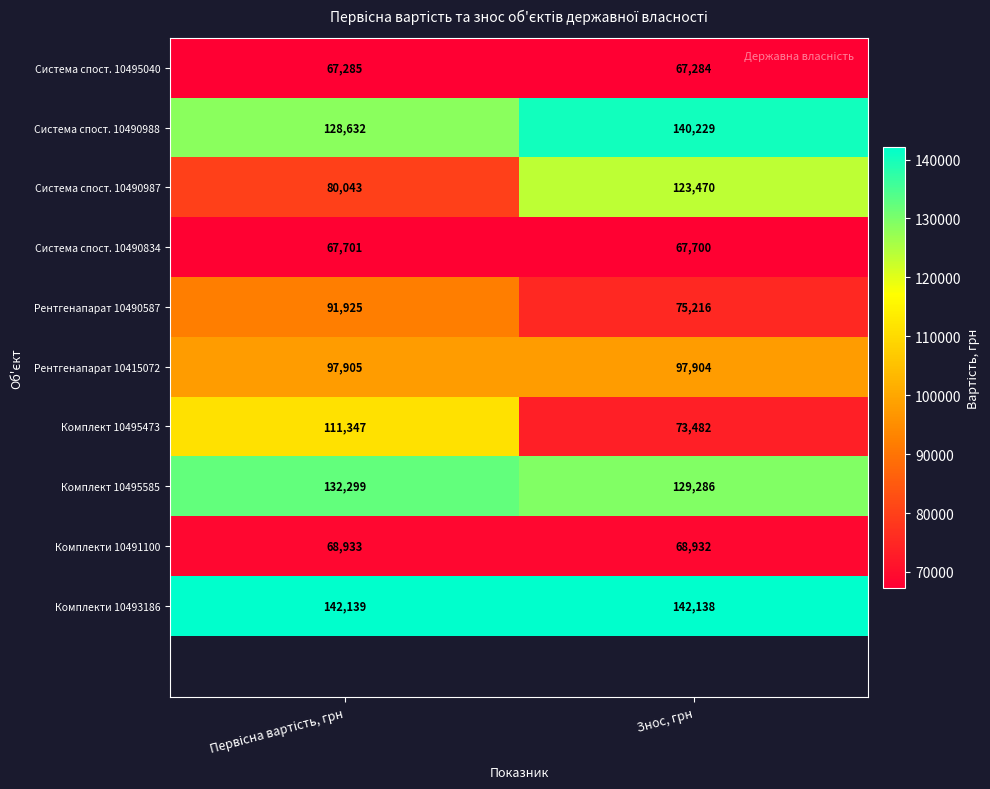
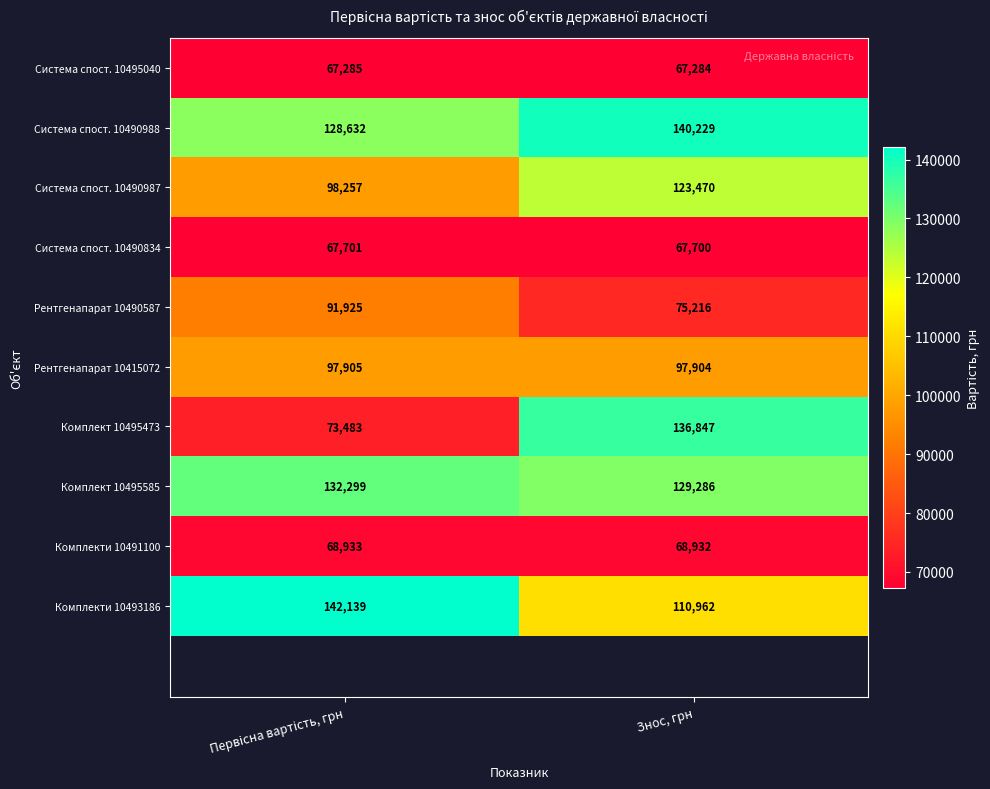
Система спост. 10490987, Первісна вартість, грн: 80,043 -> 98,257
Комплект 10495473, Первісна вартість, грн: 111,347 -> 73,483
Комплект 10495473, Знос, грн: 73,482 -> 136,847
Комплекти 10493186, Знос, грн: 142,138 -> 110,962
